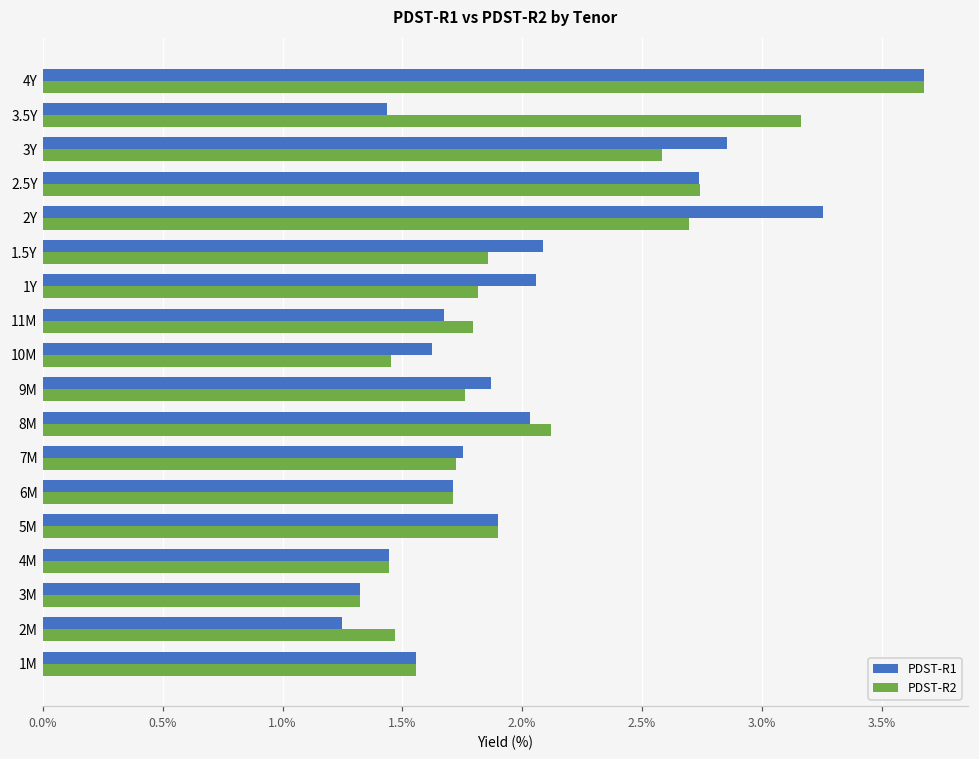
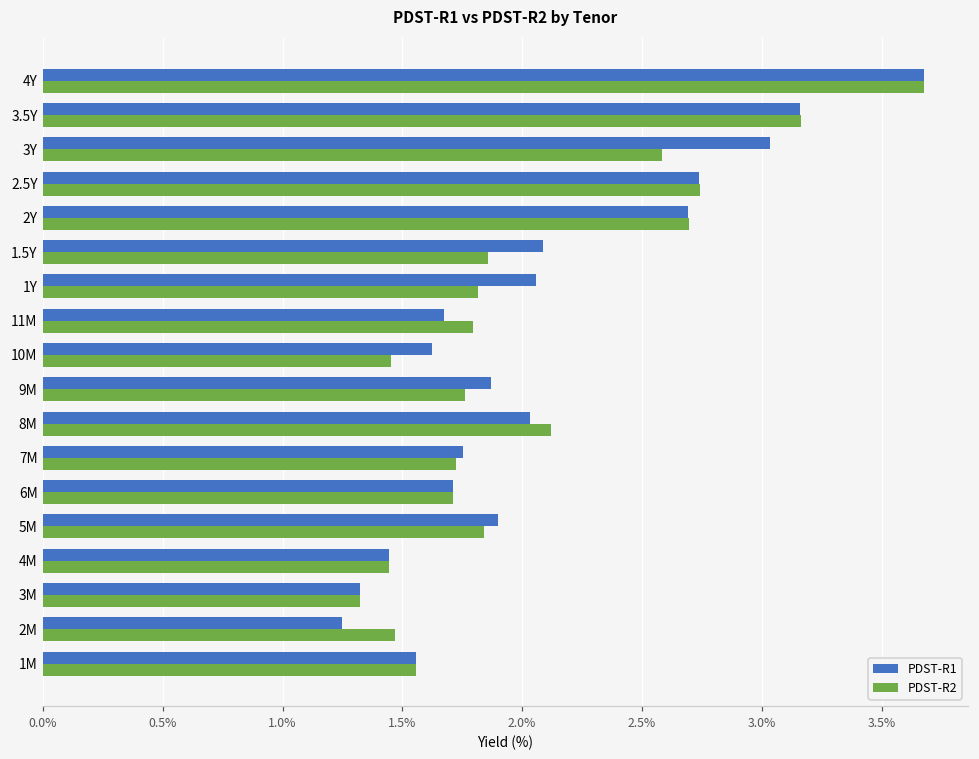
PDST-R1, 3.5Y: 1.44% -> 3.16%
PDST-R1, 3Y: 2.86% -> 3.03%
PDST-R1, 2Y: 3.26% -> 2.69%
PDST-R2, 5M: 1.90% -> 1.84%
